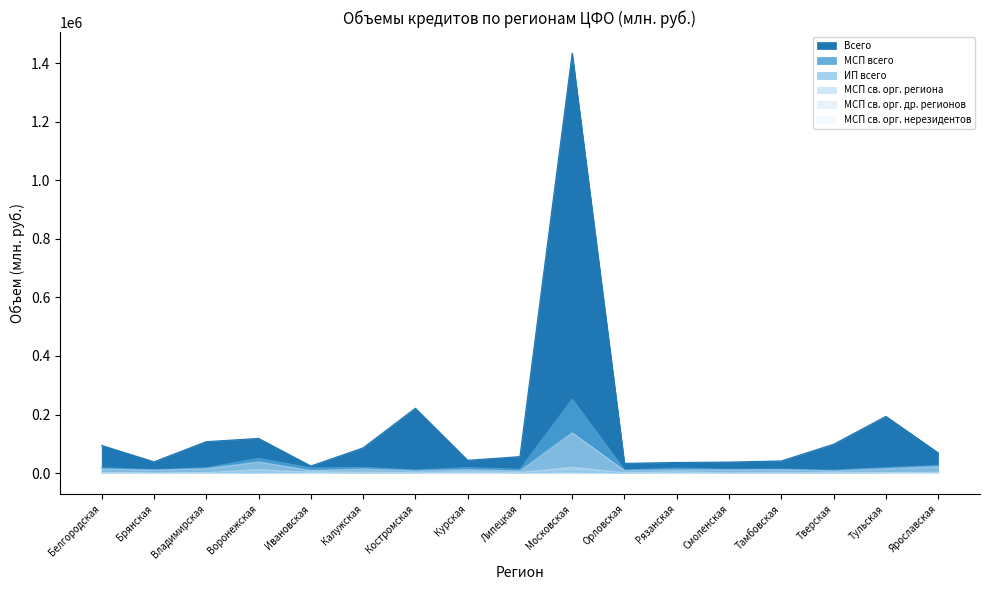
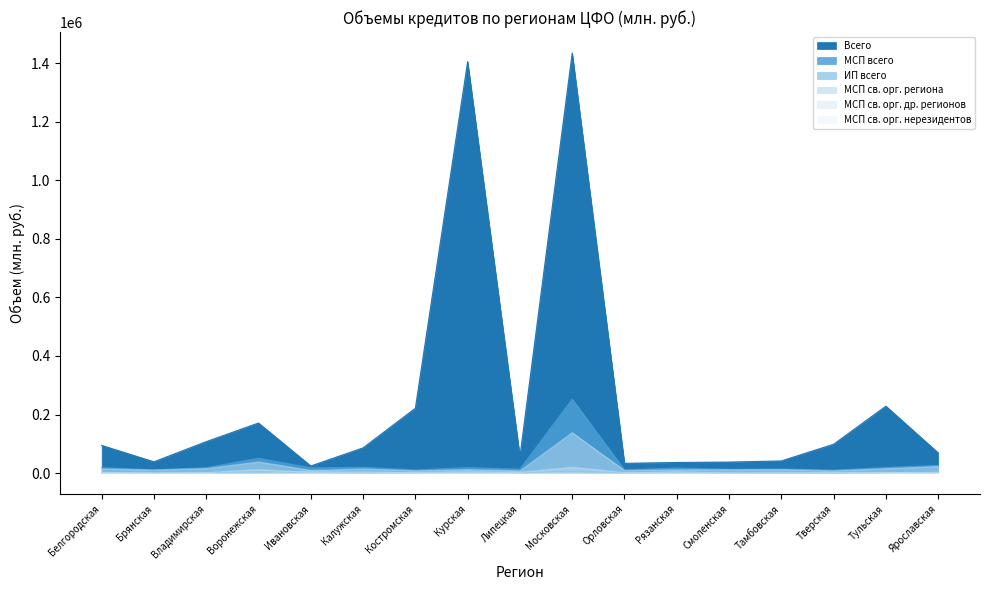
Всего, Воронежская: 120000 -> 170000
Всего, Курская: 40000 -> 1410000
Всего, Тульская: 190000 -> 230000
